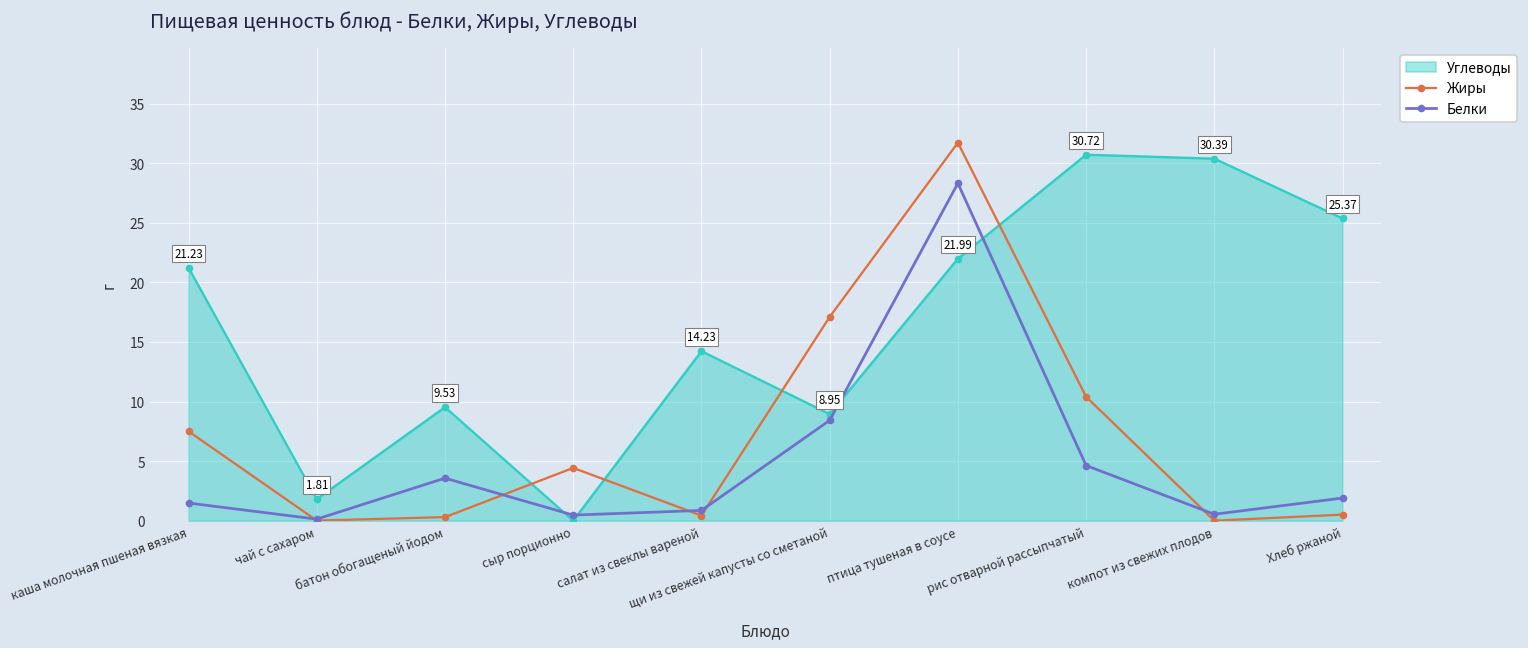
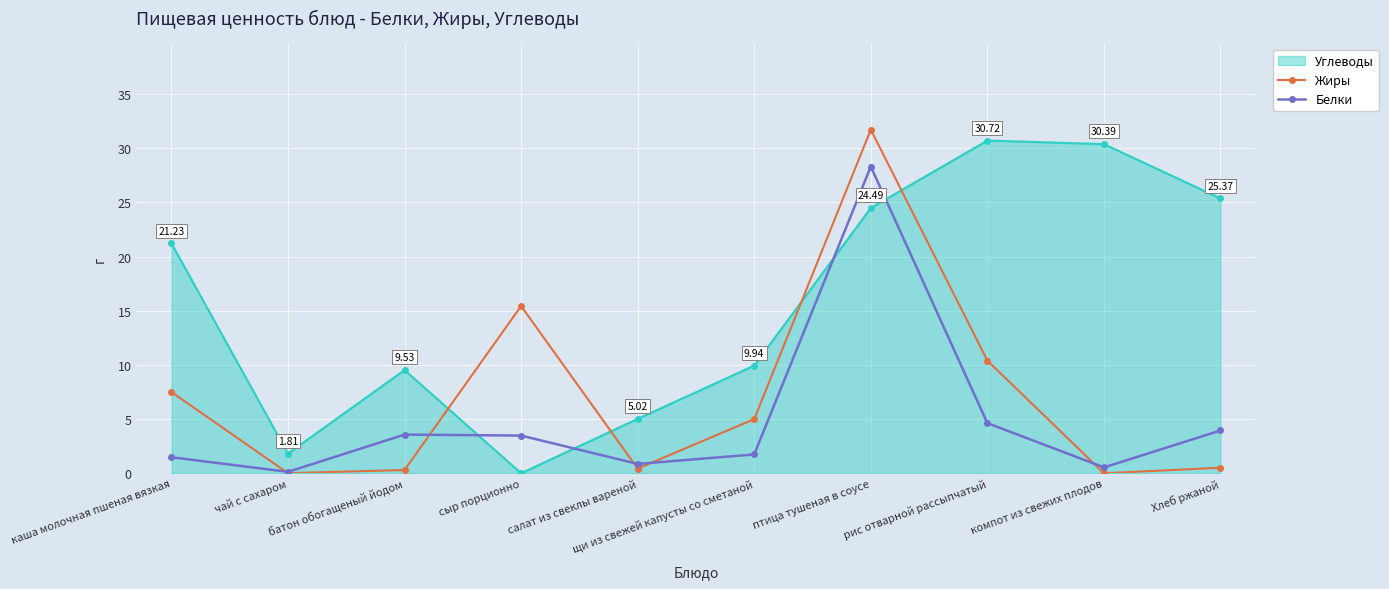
Жиры, сыр порционно: 4.4 -> 15.4
Белки, сыр порционно: 0.5 -> 3.5
Углеводы, салат из свеклы вареной: 14.23 -> 5.02
Углеводы, щи из свежей капусты со сметаной: 8.95 -> 9.94
Жиры, щи из свежей капусты со сметаной: 17.1 -> 5.0
Белки, щи из свежей капусты со сметаной: 8.4 -> 1.7
Углеводы, птица тушеная в соусе: 21.99 -> 24.49
Белки, Хлеб ржаной: 1.9 -> 4.0
